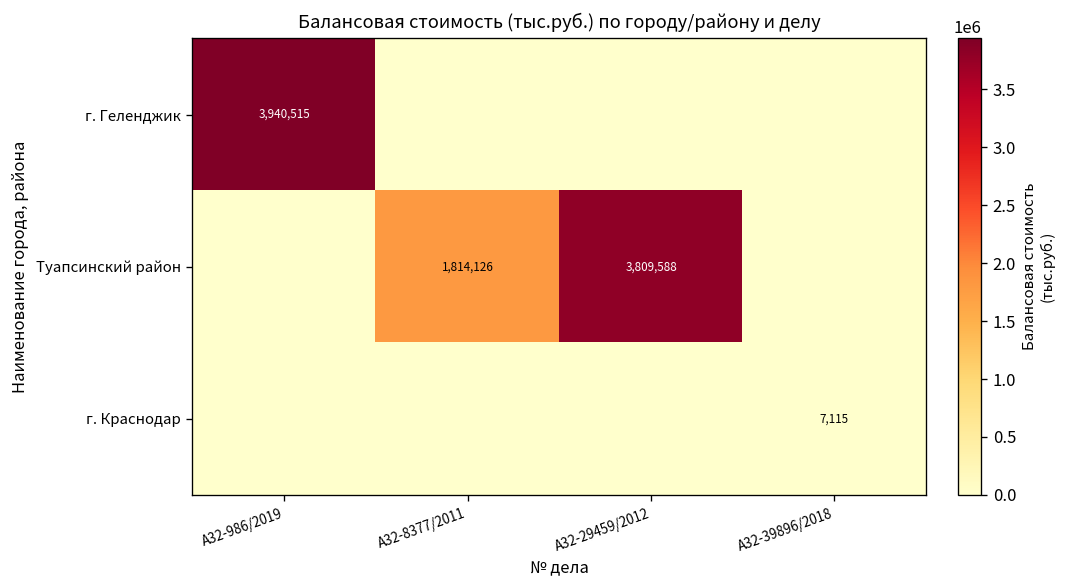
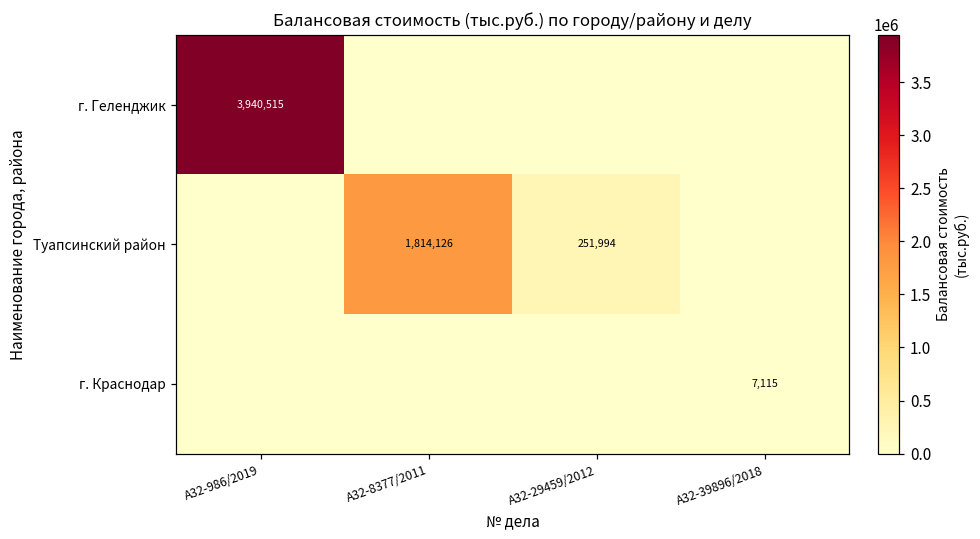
Туапсинский район, А32-29459/2012: 3,809,588 -> 251,994
